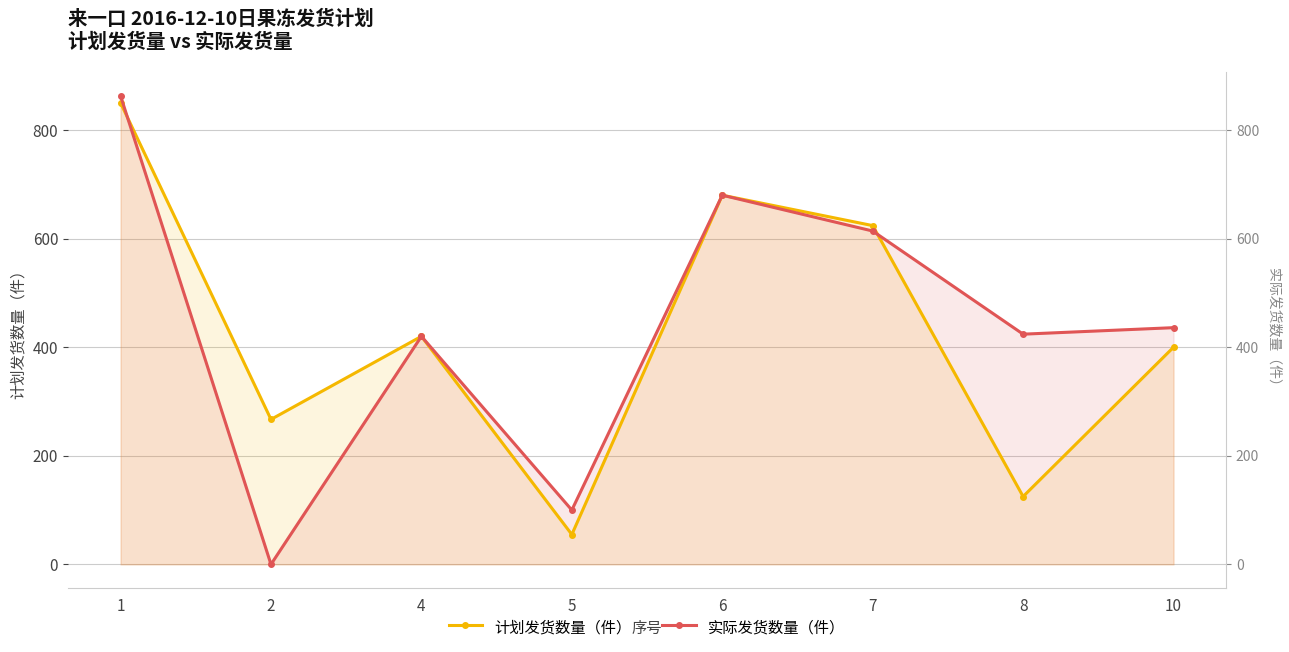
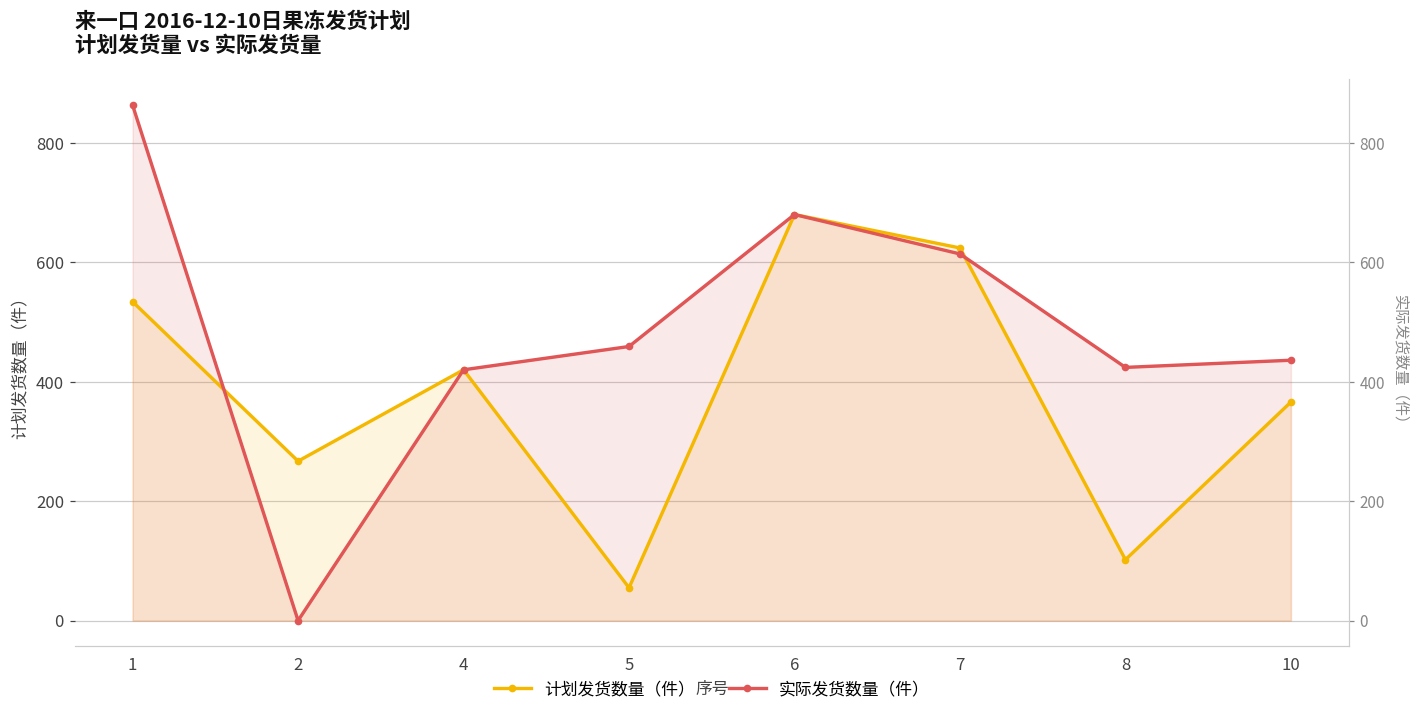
计划发货数量（件）, 1: 850 -> 530
实际发货数量（件）, 5: 100 -> 460
计划发货数量（件）, 8: 130 -> 100
计划发货数量（件）, 10: 400 -> 370
